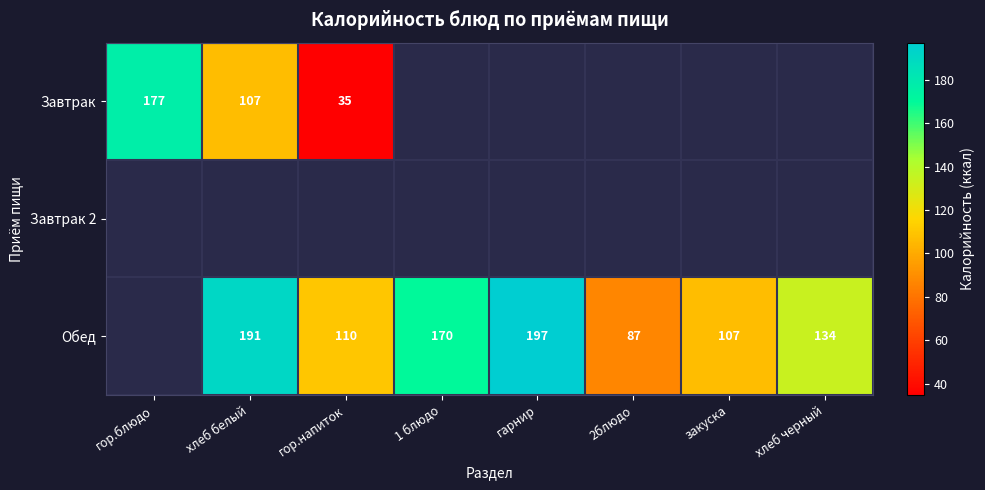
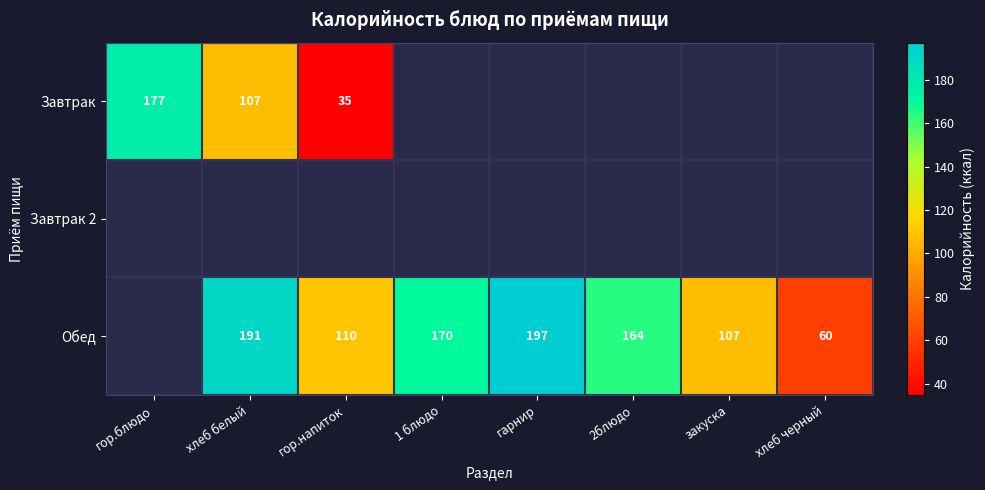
Обед, 2блюдо: 87 -> 164
Обед, хлеб черный: 134 -> 60
